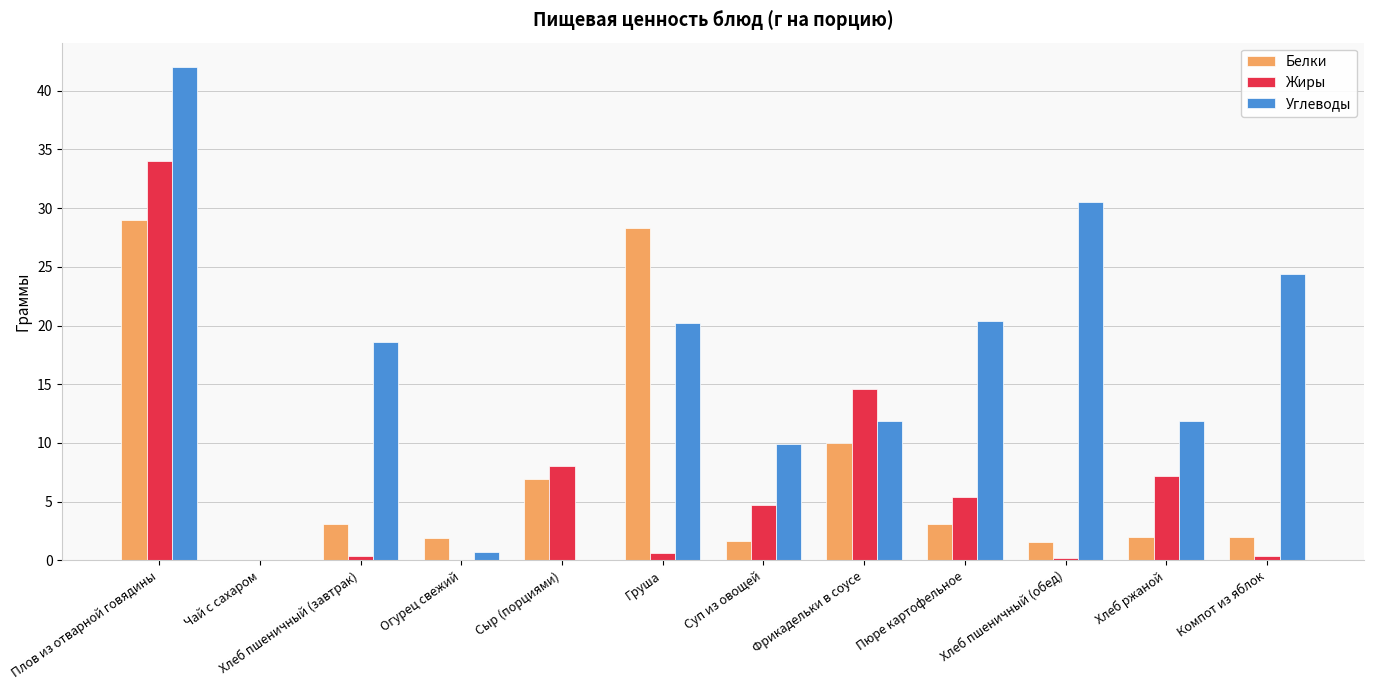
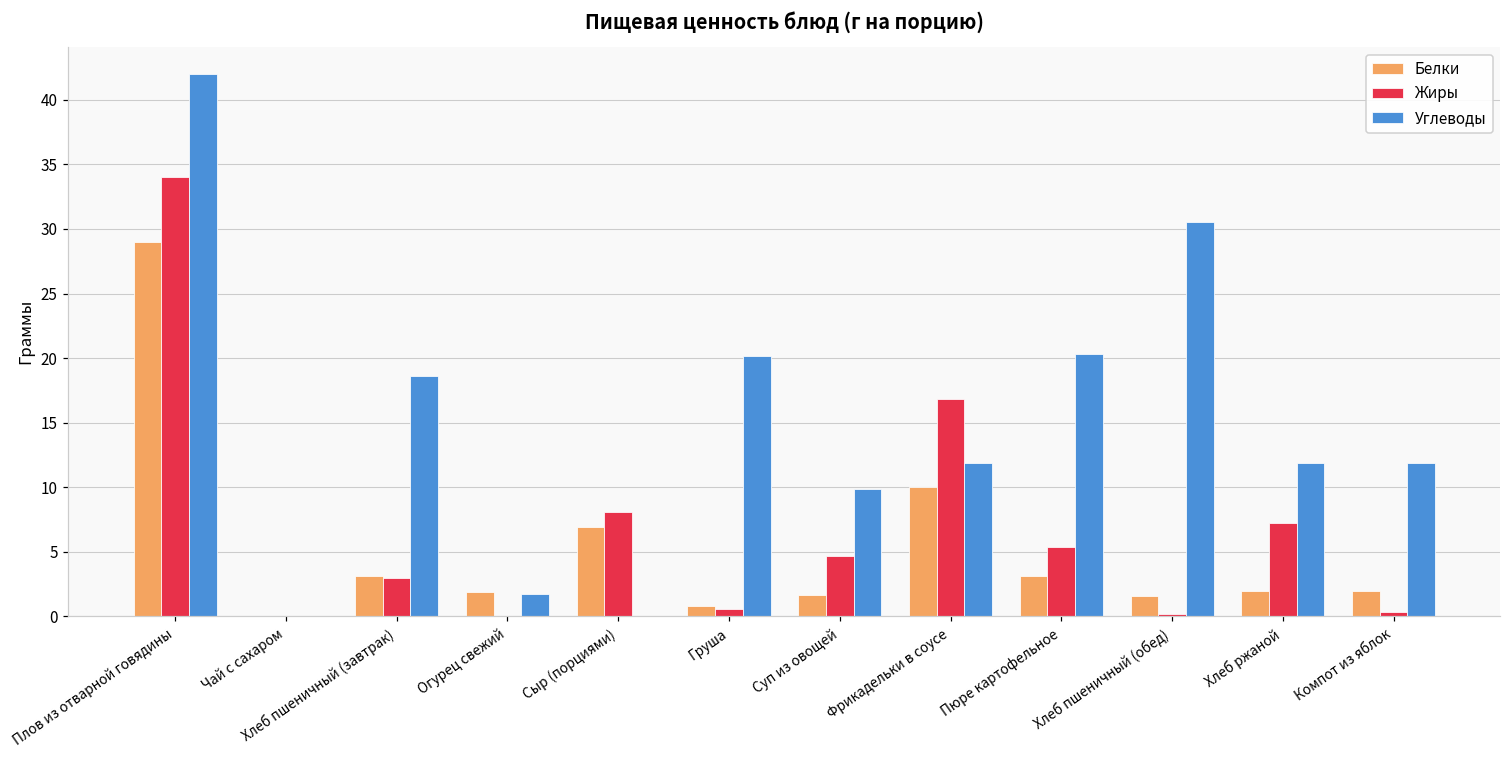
Жиры, Хлеб пшеничный (завтрак): 0.4 -> 3.0
Углеводы, Огурец свежий: 0.7 -> 1.8
Белки, Груша: 28.3 -> 0.8
Жиры, Фрикадельки в соусе: 14.6 -> 16.8
Углеводы, Компот из яблок: 24.4 -> 11.9
